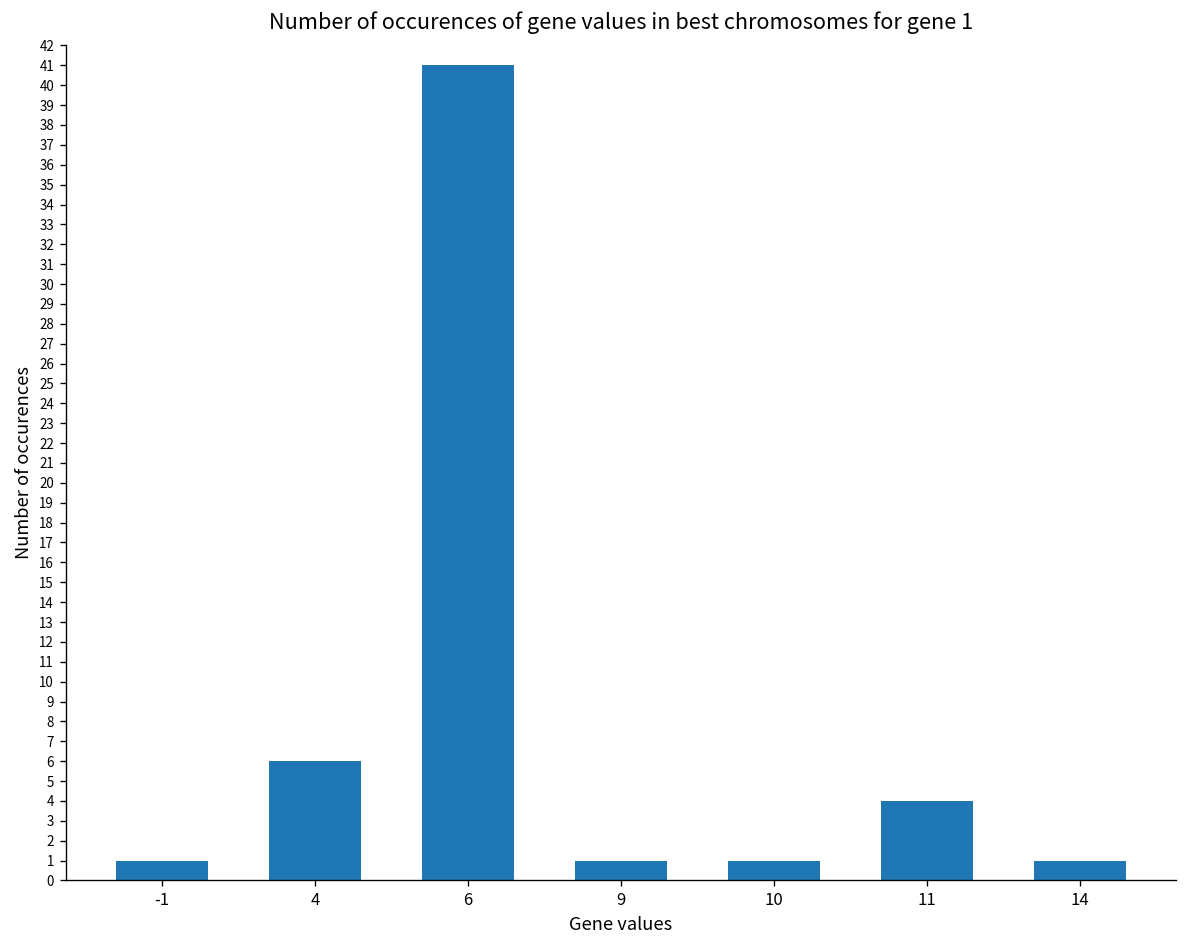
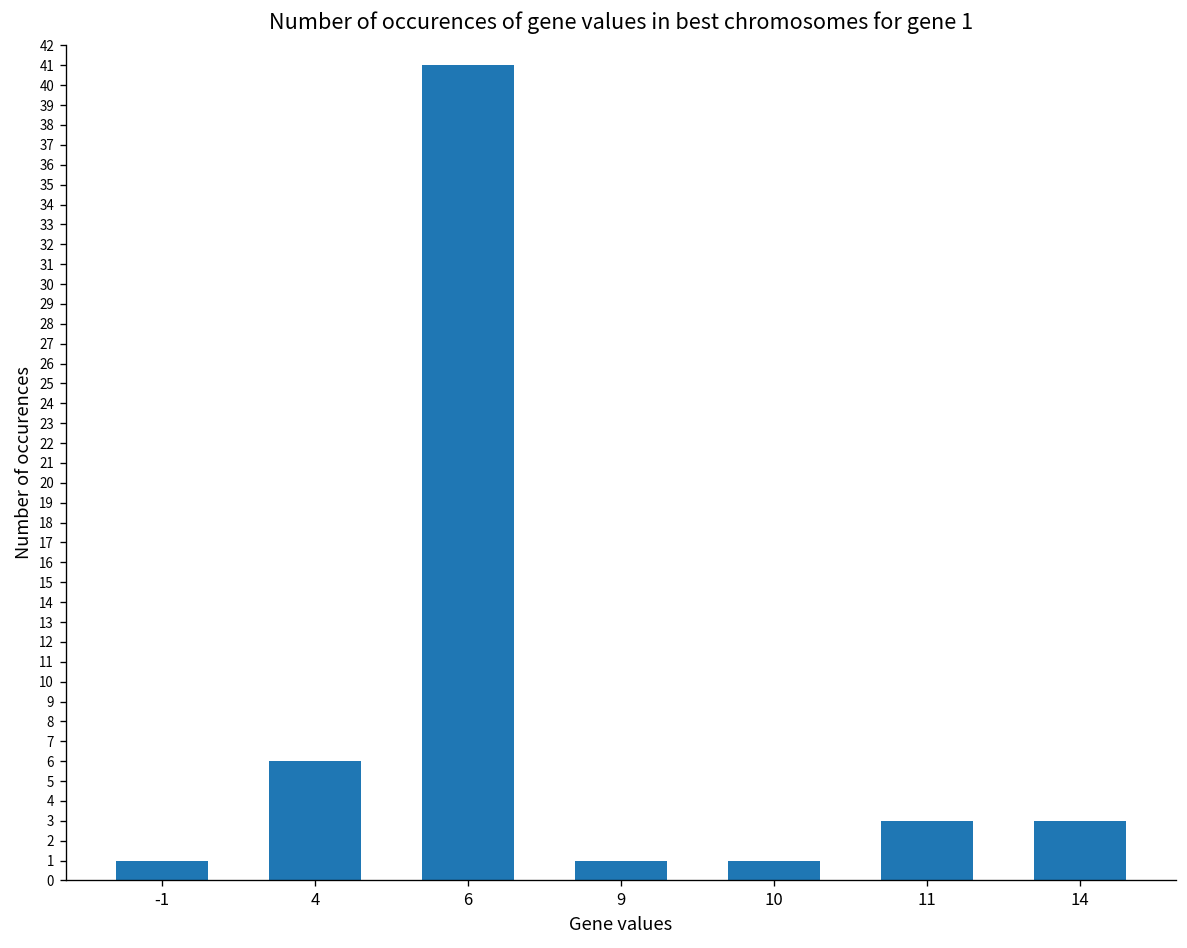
11: 4 -> 3
14: 1 -> 3
